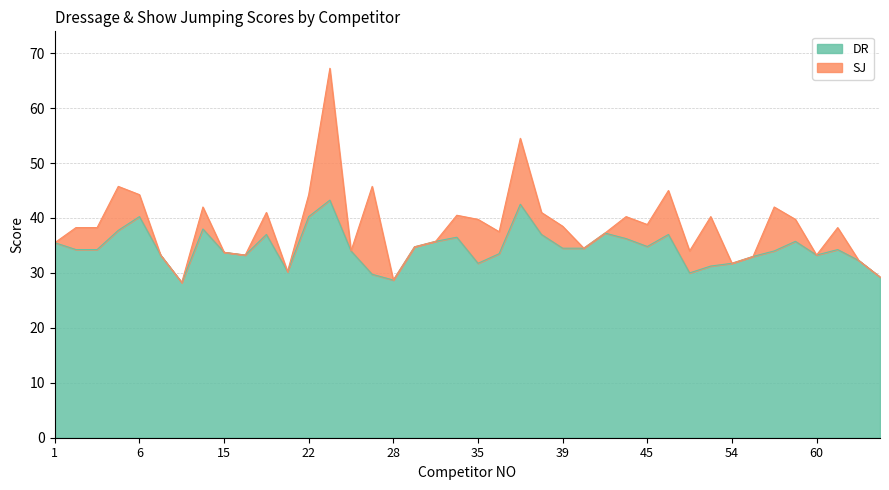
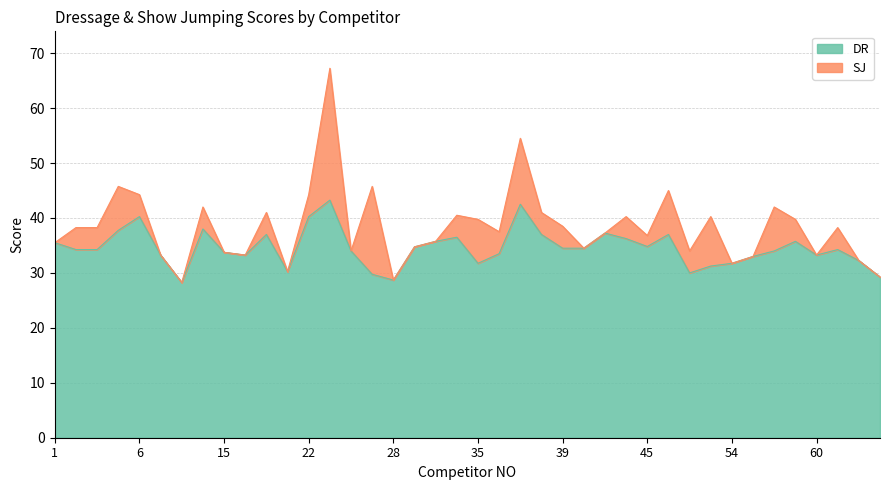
SJ, 45: 4 -> 2
